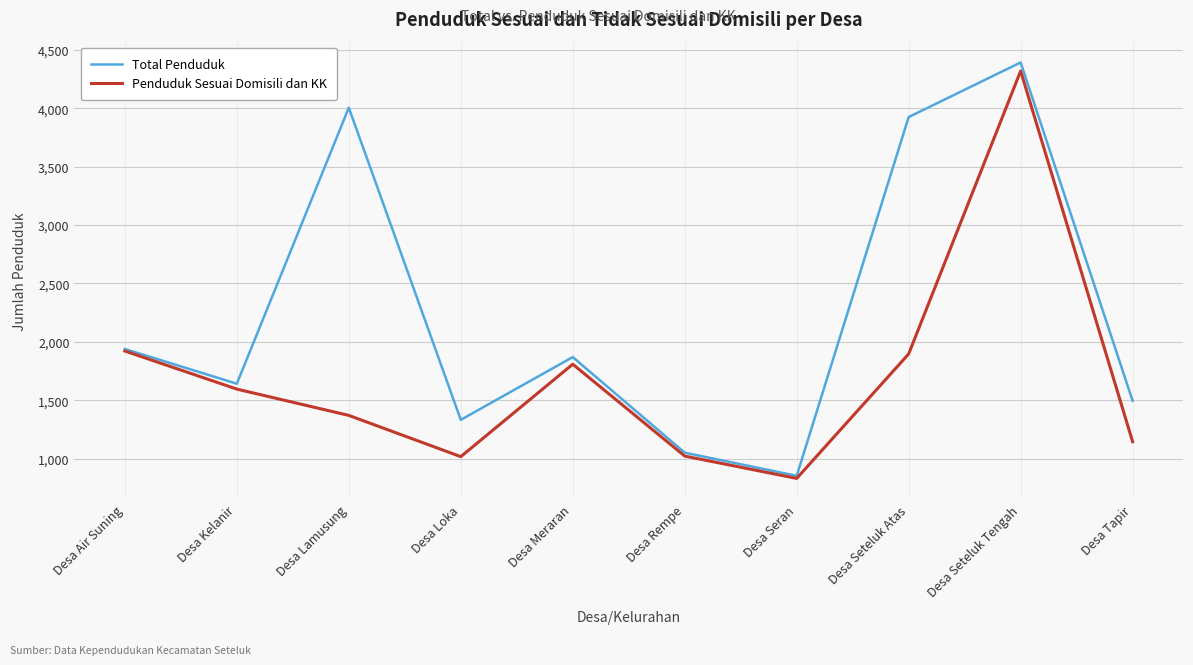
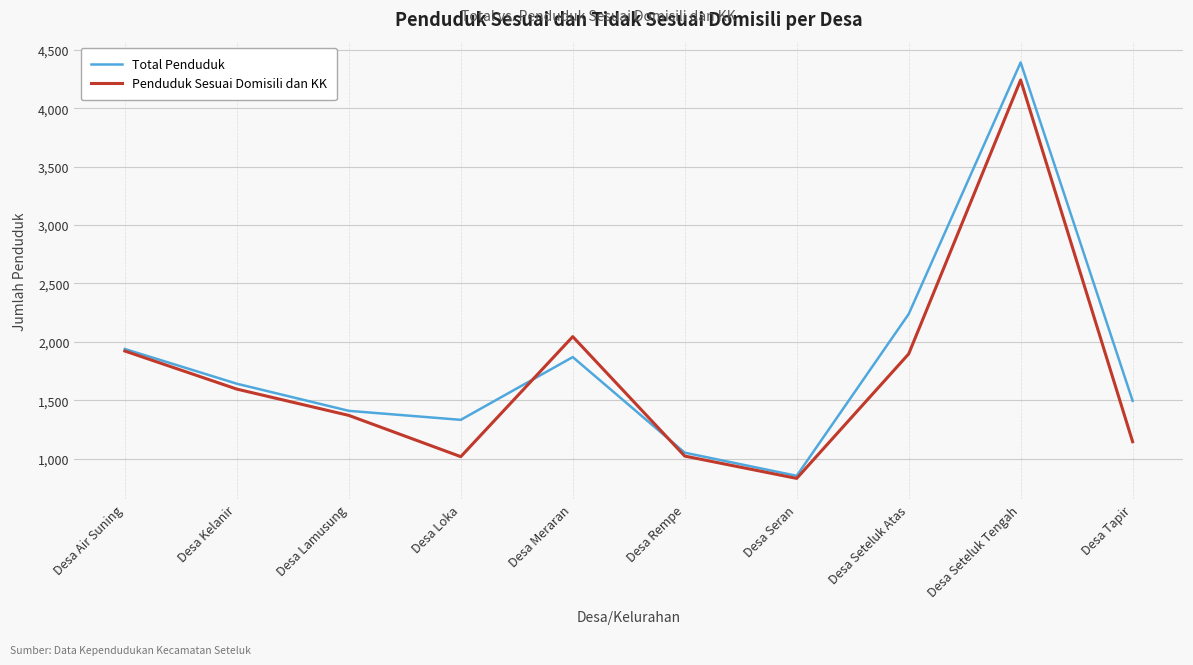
Total Penduduk, Desa Lamusung: 4,000 -> 1,410
Penduduk Sesuai Domisili dan KK, Desa Meraran: 1,810 -> 2,050
Total Penduduk, Desa Seteluk Atas: 3,920 -> 2,240
Penduduk Sesuai Domisili dan KK, Desa Seteluk Tengah: 4,320 -> 4,240
